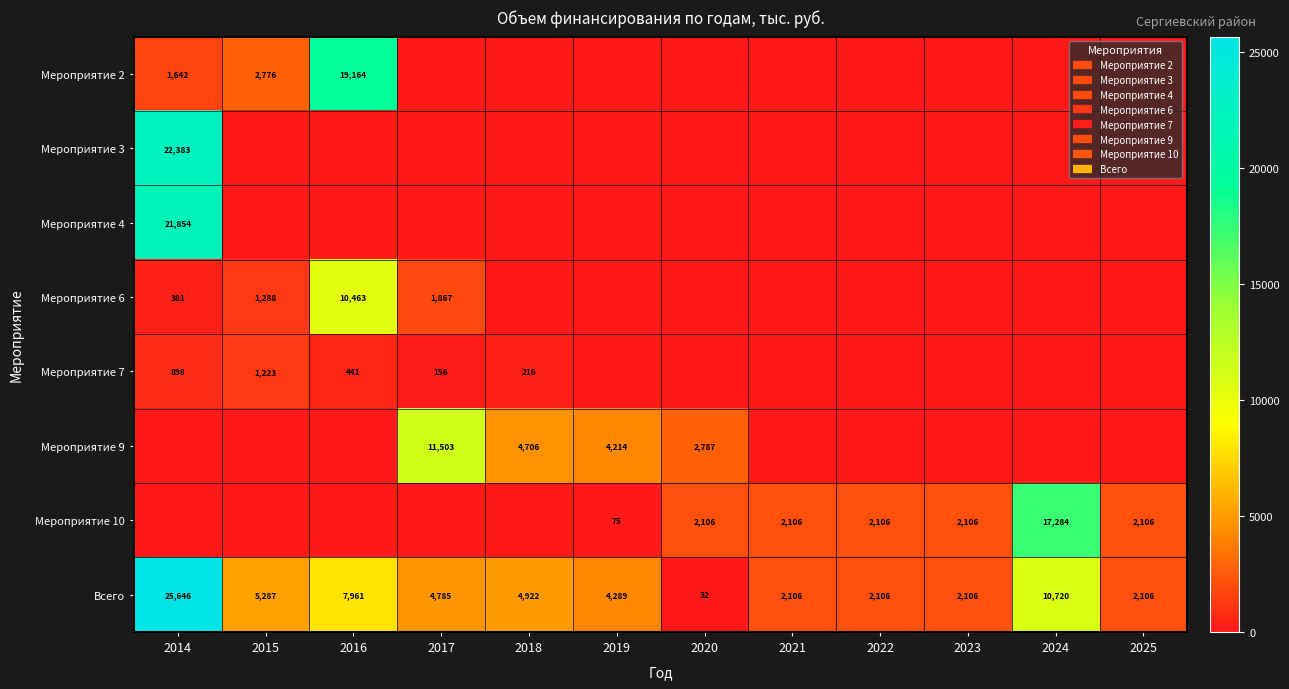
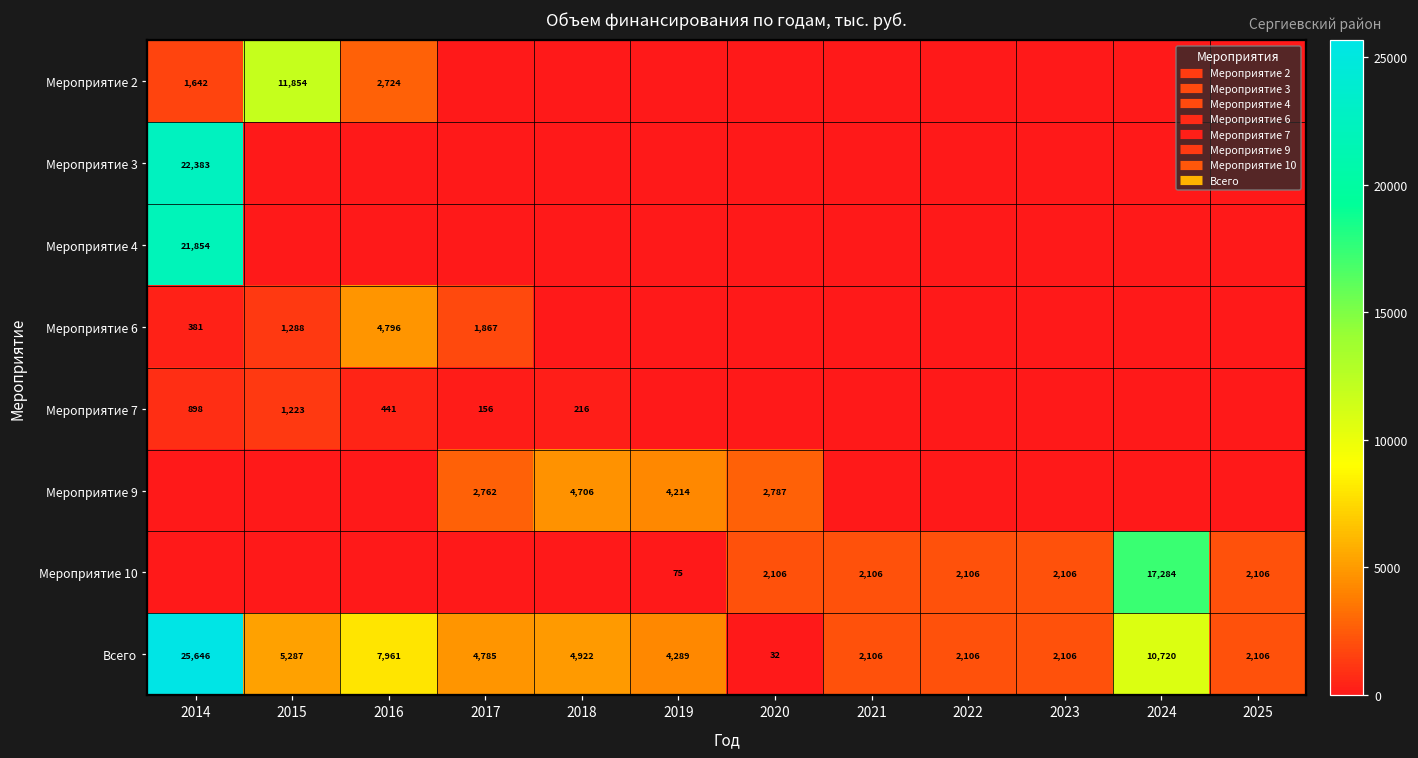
Мероприятие 2, 2015: 2,776 -> 11,854
Мероприятие 2, 2016: 19,164 -> 2,724
Мероприятие 6, 2016: 10,463 -> 4,796
Мероприятие 9, 2017: 11,503 -> 2,762
